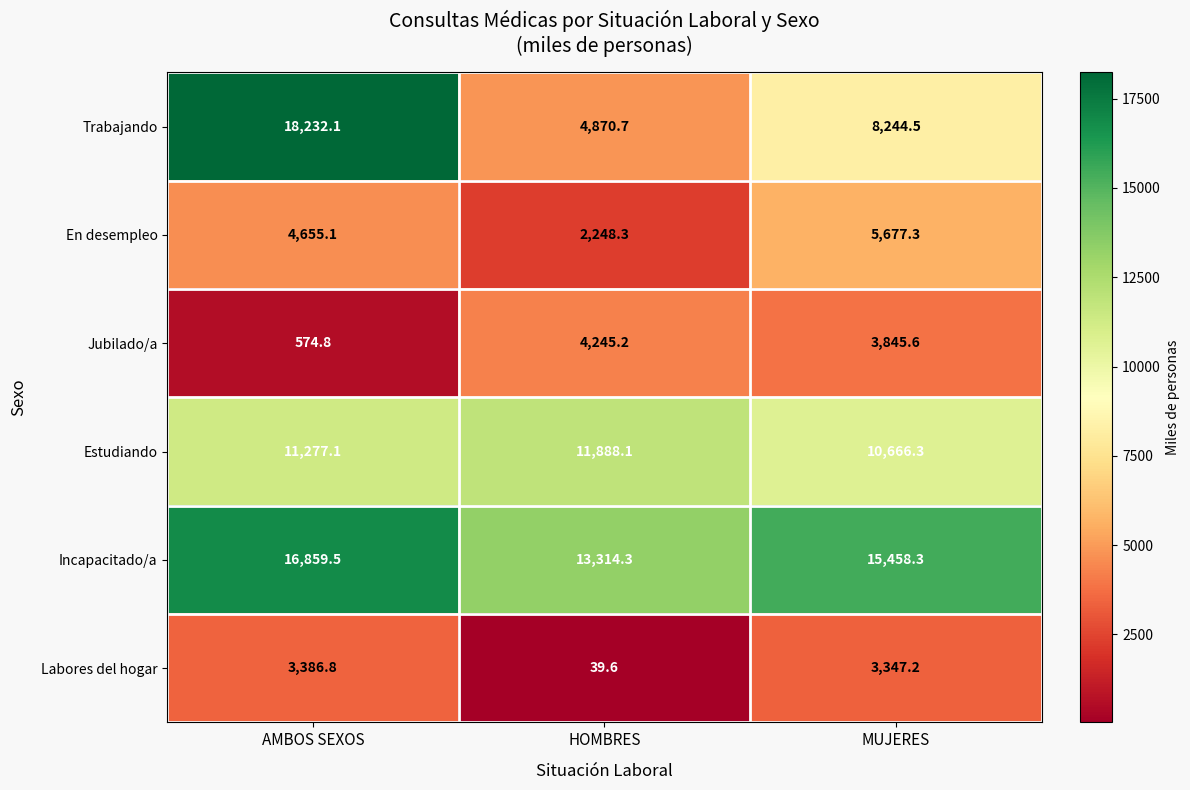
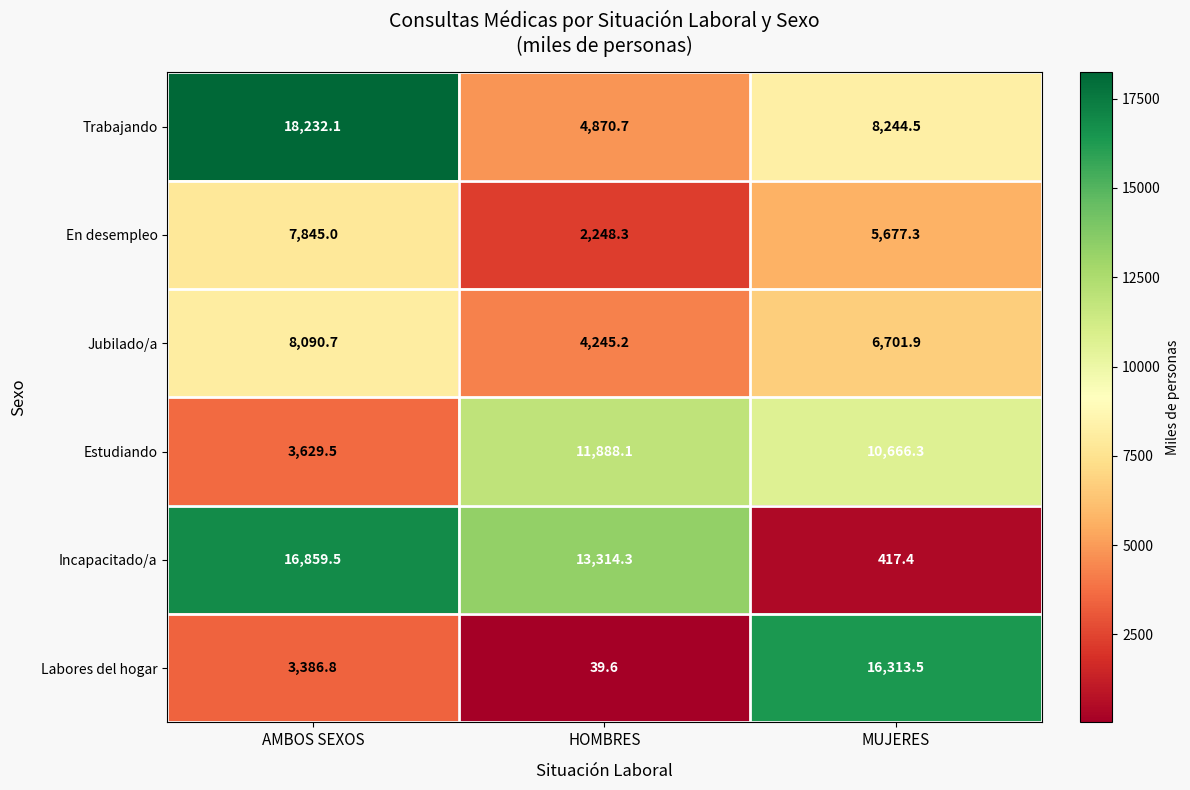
En desempleo, AMBOS SEXOS: 4,655.1 -> 7,845.0
Jubilado/a, AMBOS SEXOS: 574.8 -> 8,090.7
Jubilado/a, MUJERES: 3,845.6 -> 6,701.9
Estudiando, AMBOS SEXOS: 11,277.1 -> 3,629.5
Incapacitado/a, MUJERES: 15,458.3 -> 417.4
Labores del hogar, MUJERES: 3,347.2 -> 16,313.5
